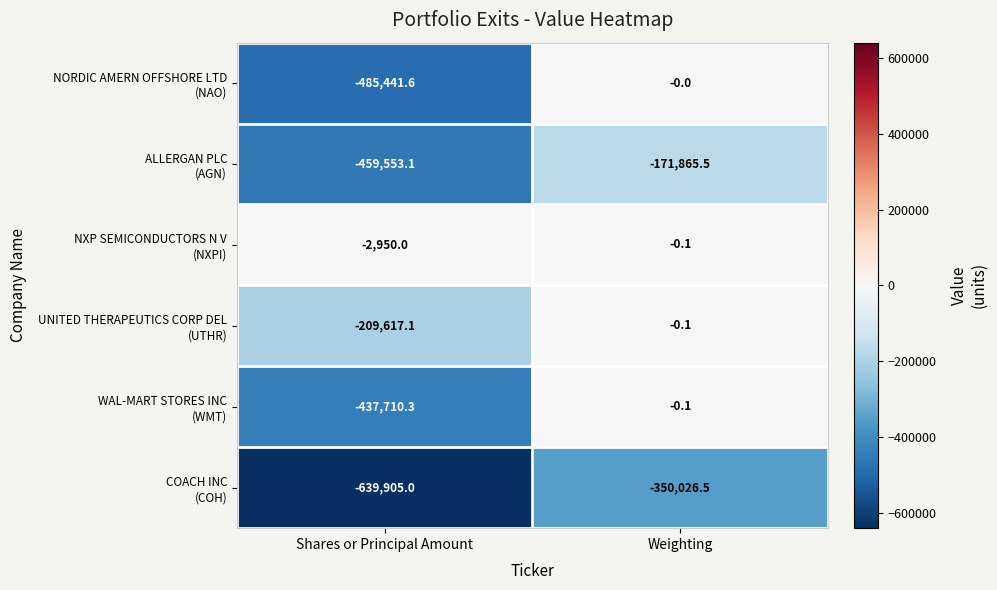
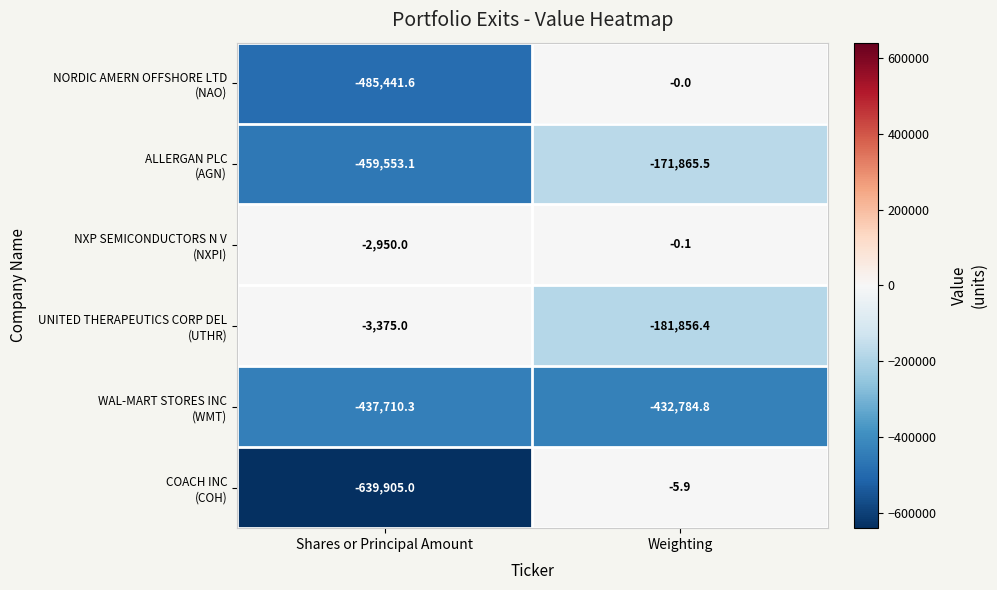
UNITED THERAPEUTICS CORP DEL (UTHR), Shares or Principal Amount: -209,617.1 -> -3,375.0
UNITED THERAPEUTICS CORP DEL (UTHR), Weighting: -0.1 -> -181,856.4
WAL-MART STORES INC (WMT), Weighting: -0.1 -> -432,784.8
COACH INC (COH), Weighting: -350,026.5 -> -5.9
